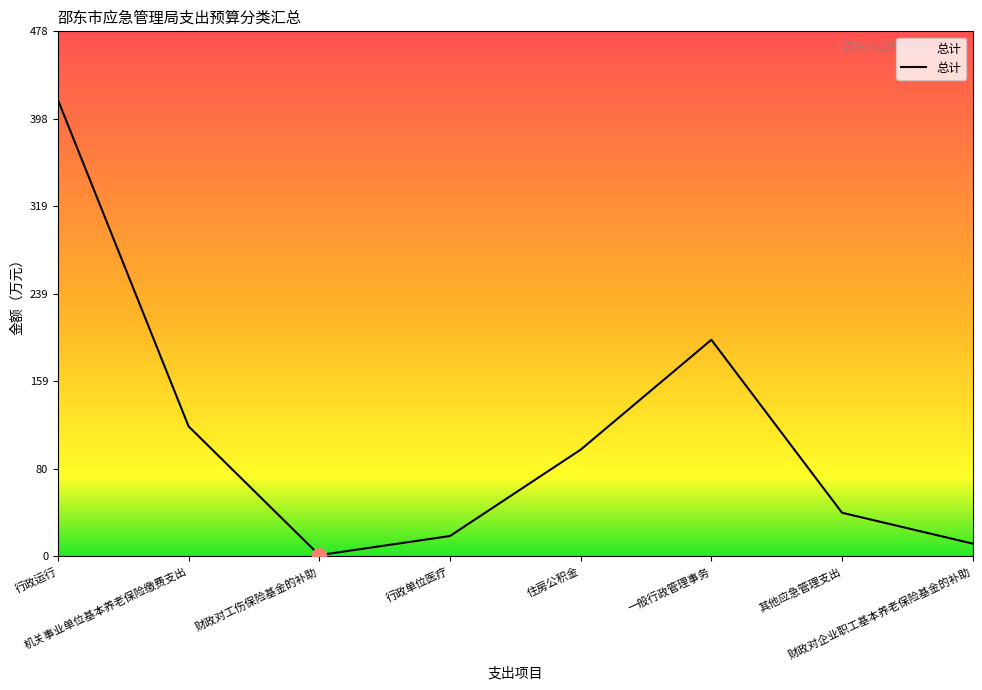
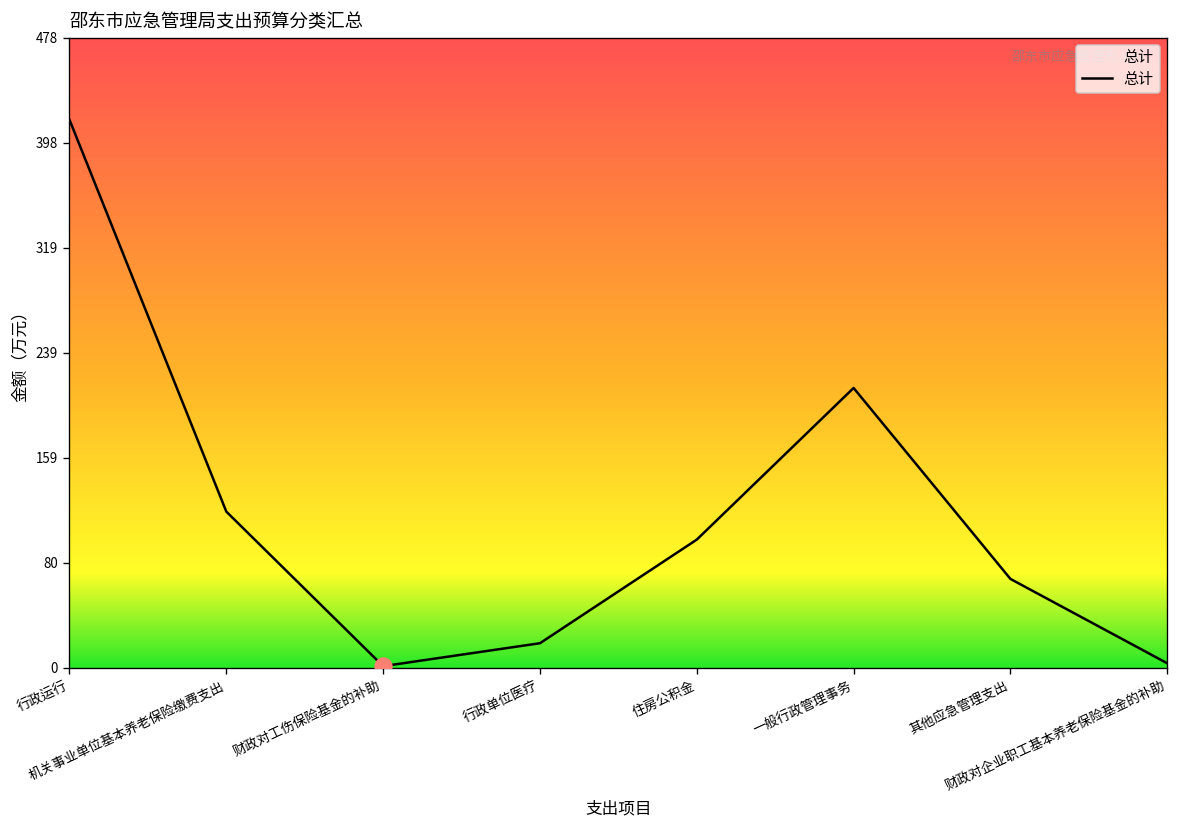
总计, 一般行政管理事务: 197 -> 212
总计, 其他应急管理支出: 40 -> 67
总计, 财政对企业职工基本养老保险基金的补助: 12 -> 3
